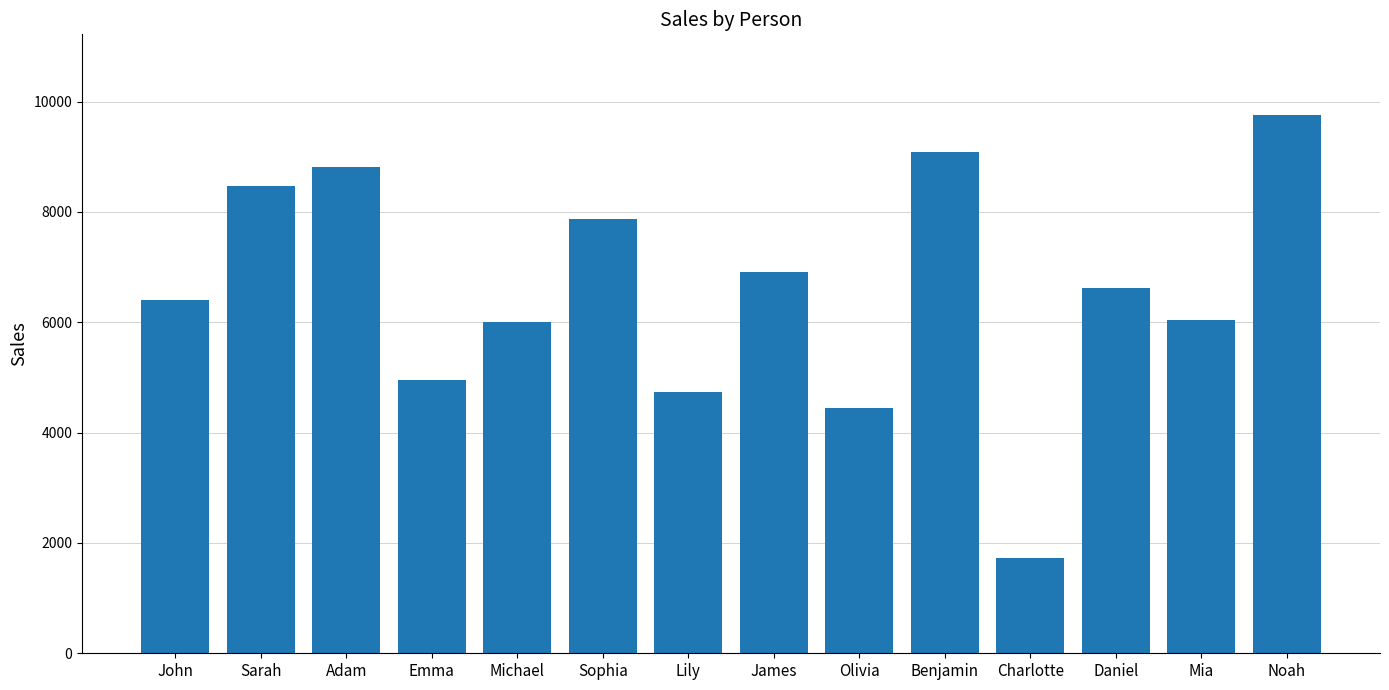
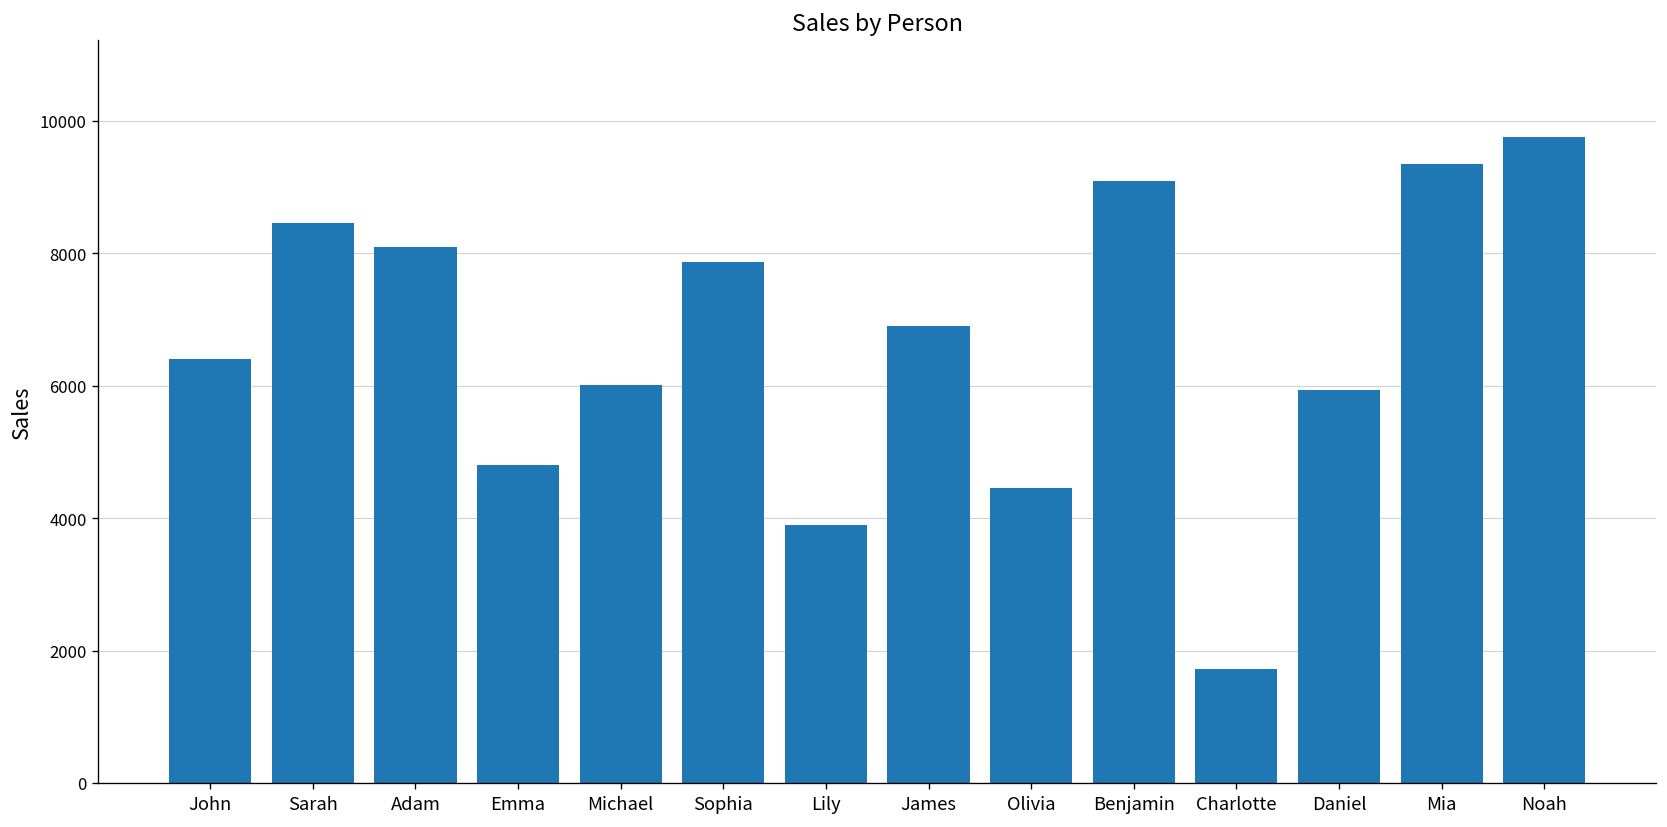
Adam: 8800 -> 8100
Emma: 5000 -> 4800
Lily: 4700 -> 3900
Daniel: 6600 -> 5900
Mia: 6000 -> 9300
